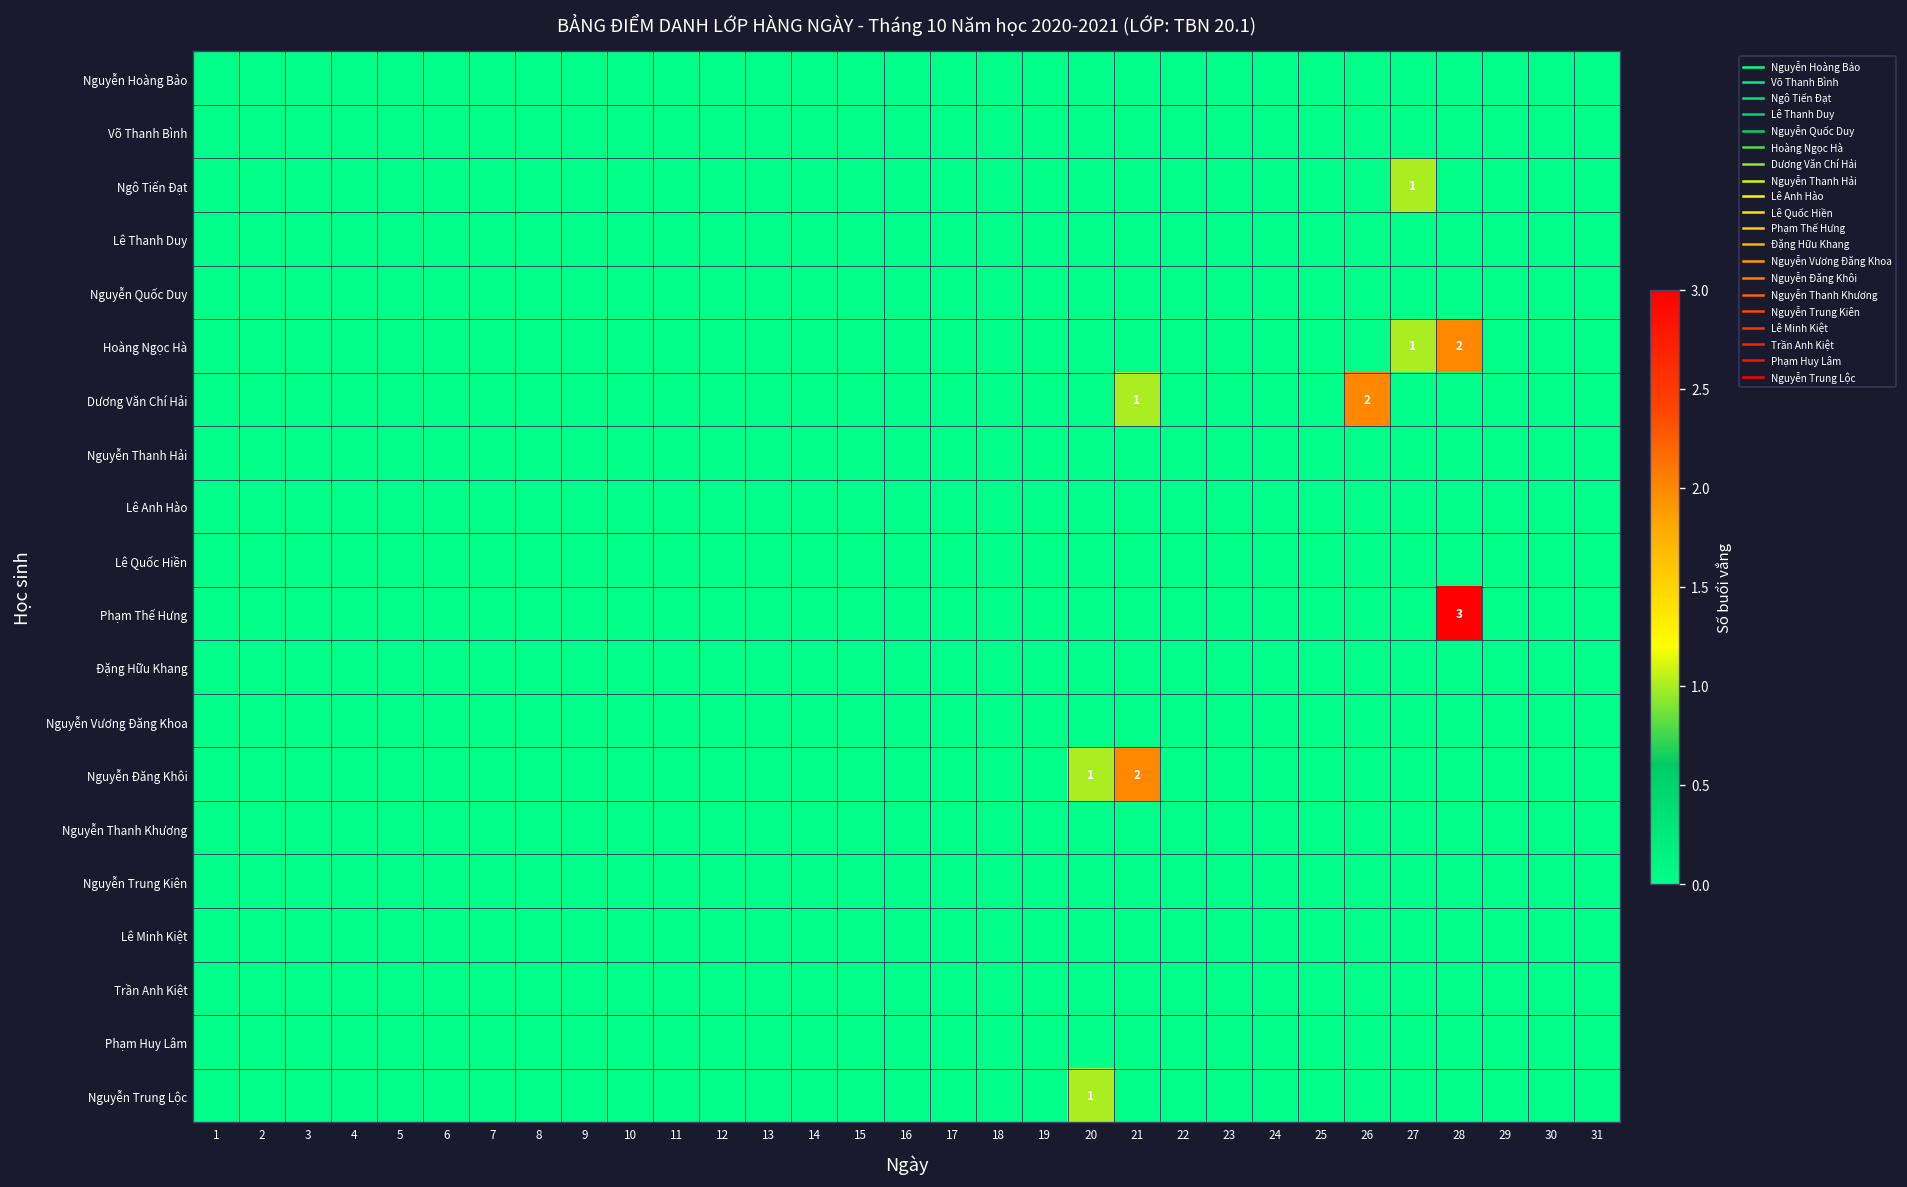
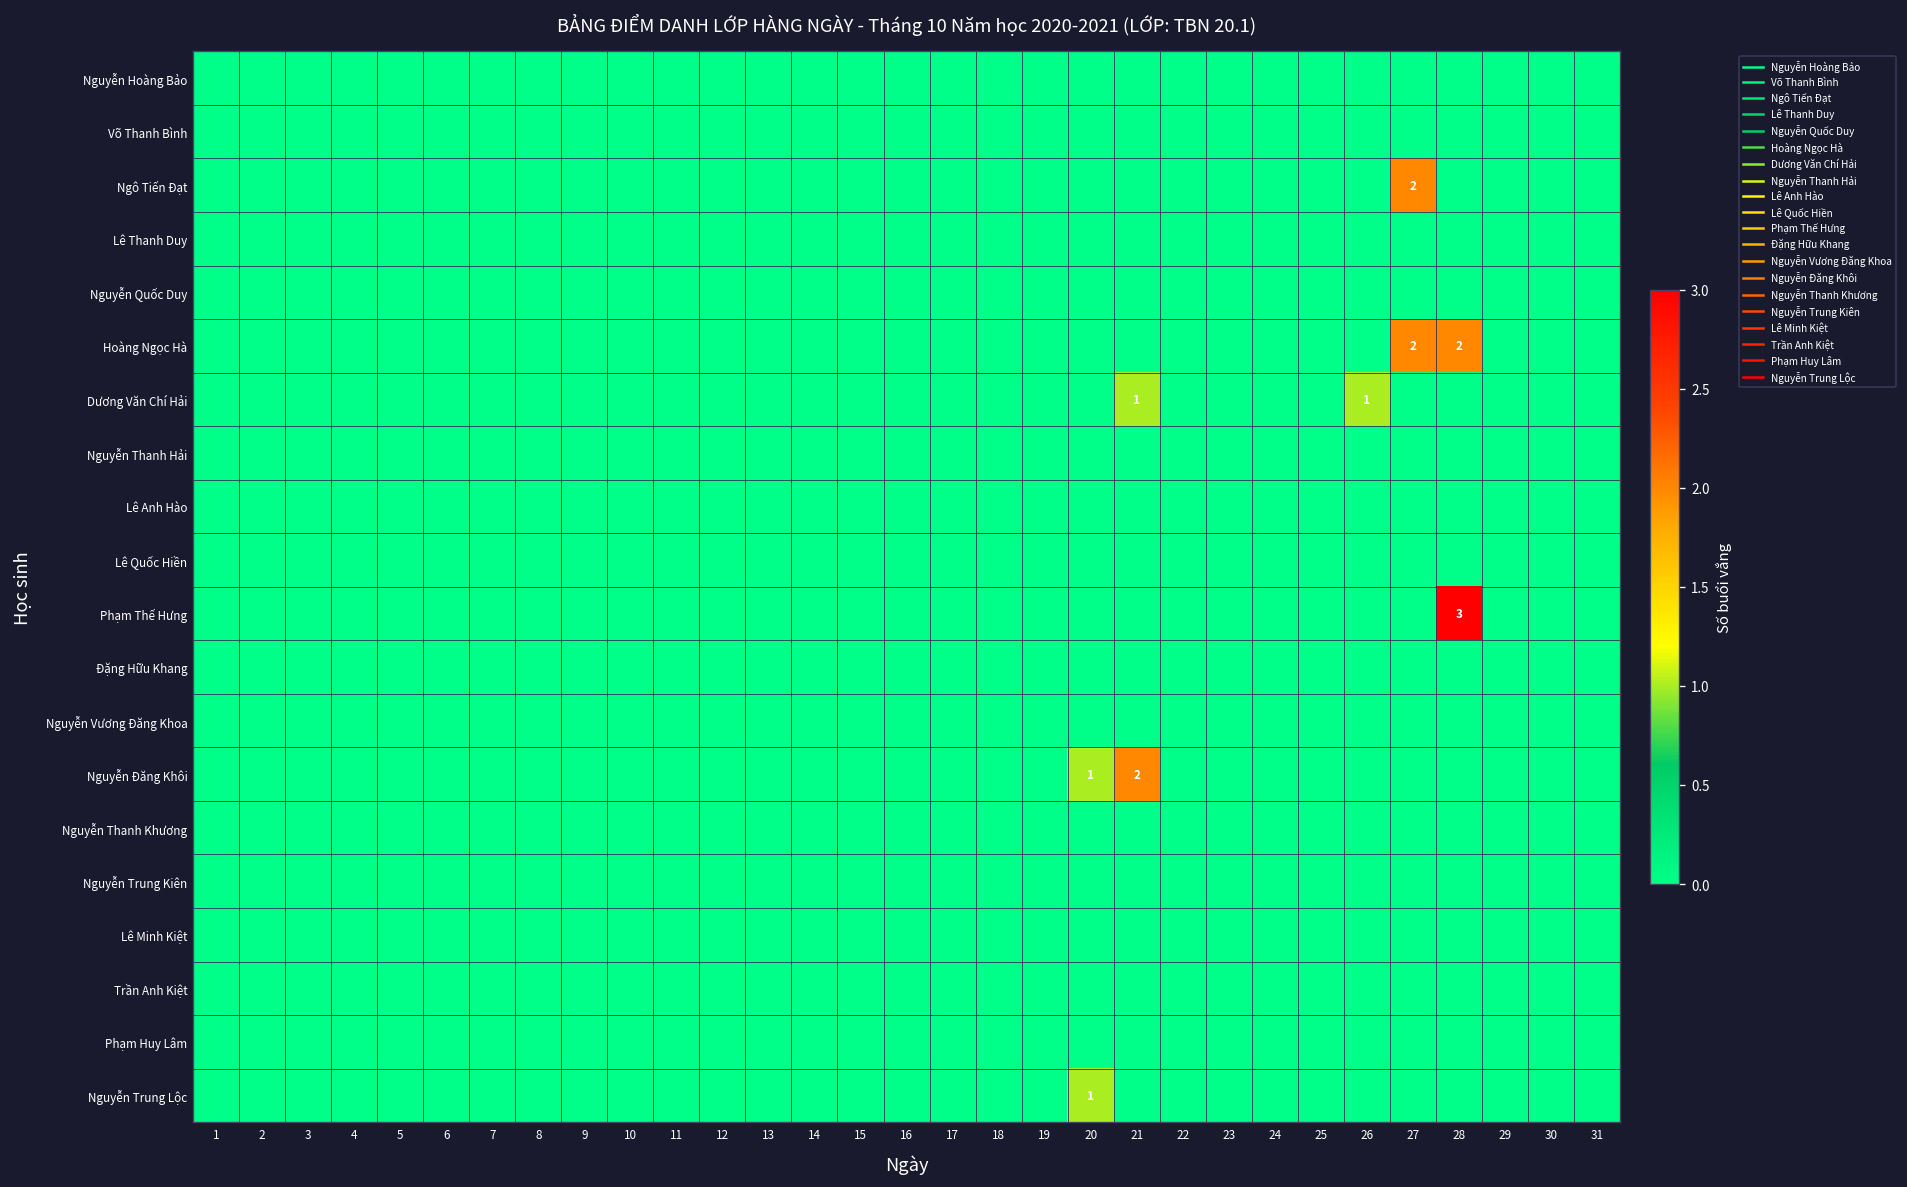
Ngô Tiến Đạt, 27: 1 -> 2
Hoàng Ngọc Hà, 27: 1 -> 2
Dương Văn Chí Hải, 26: 2 -> 1
